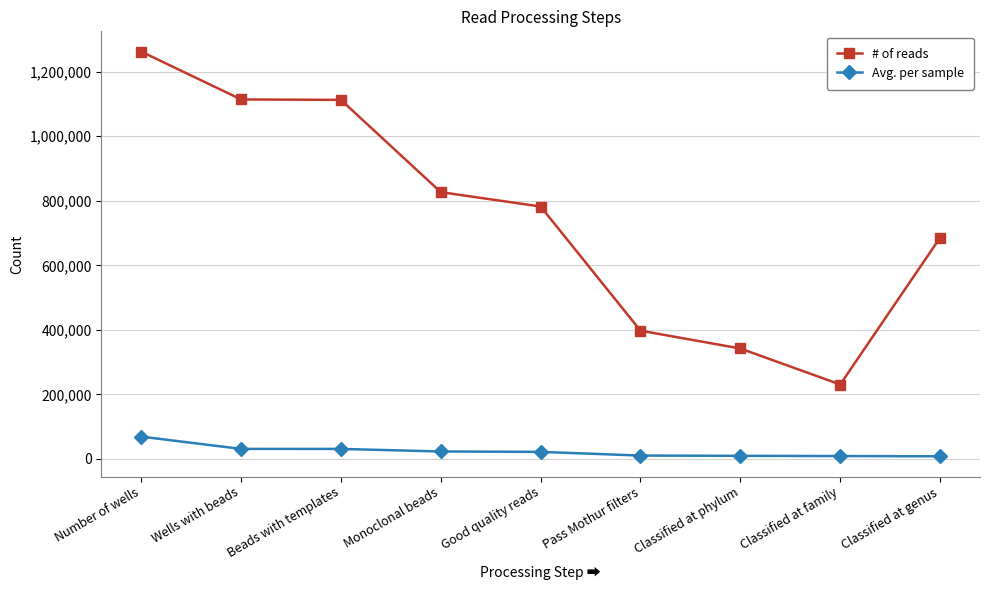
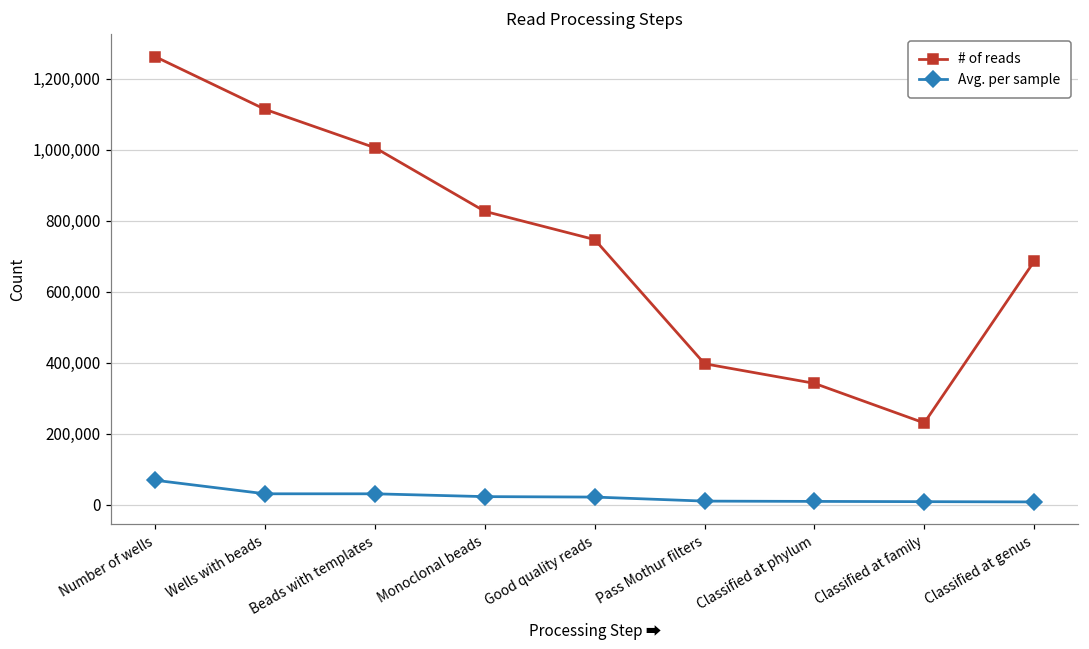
# of reads, Beads with templates: 1,110,000 -> 1,010,000
# of reads, Good quality reads: 780,000 -> 750,000
